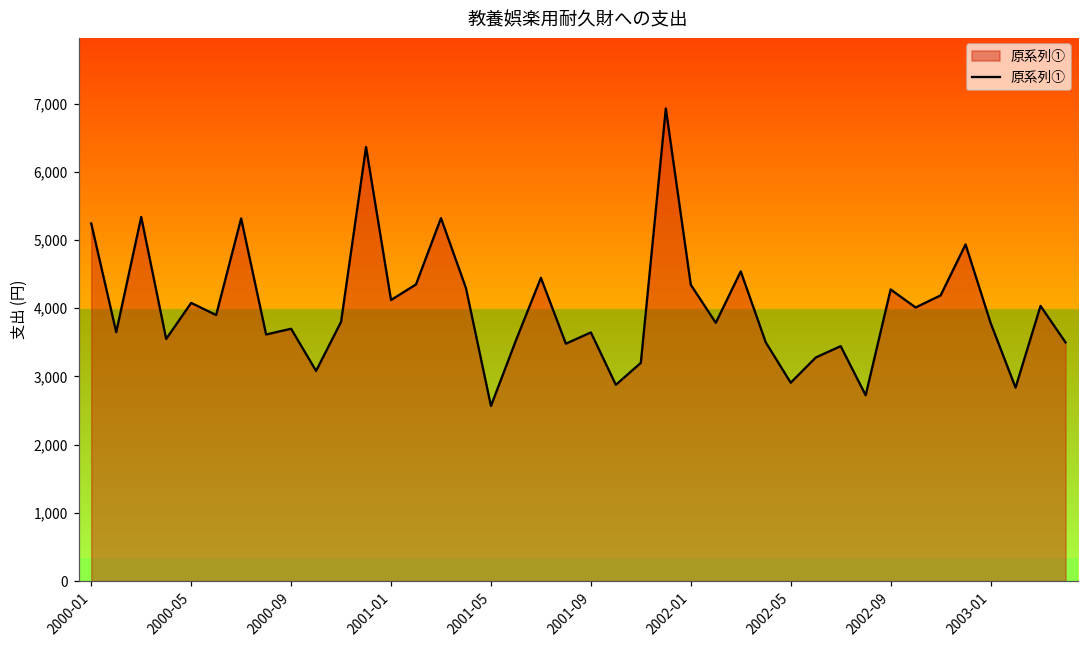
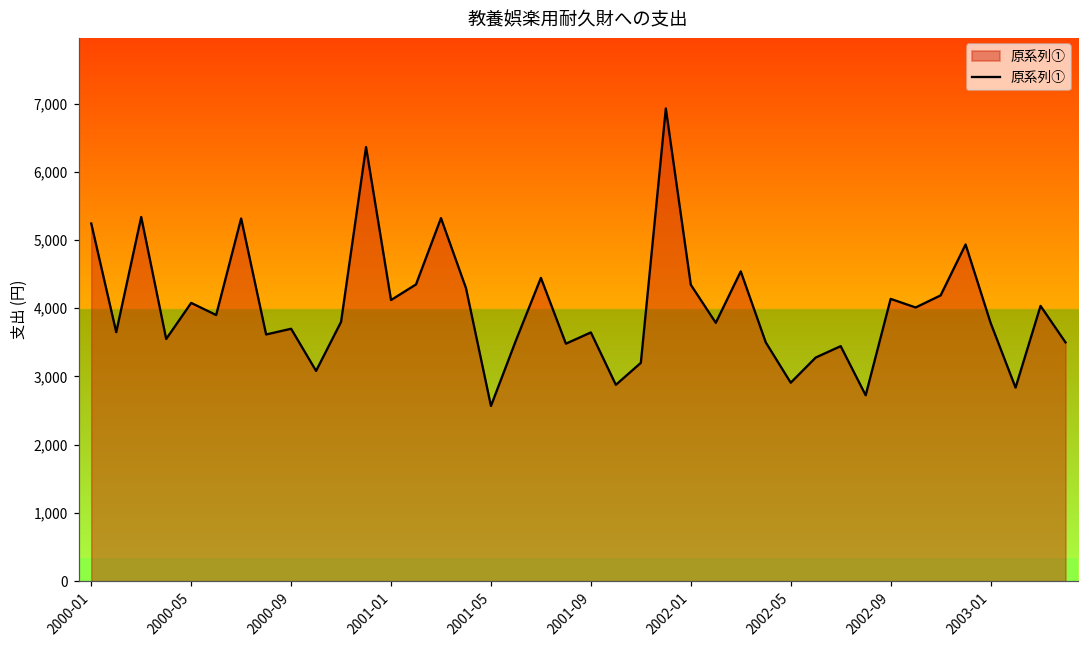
2002-09: 4,300 -> 4,100
